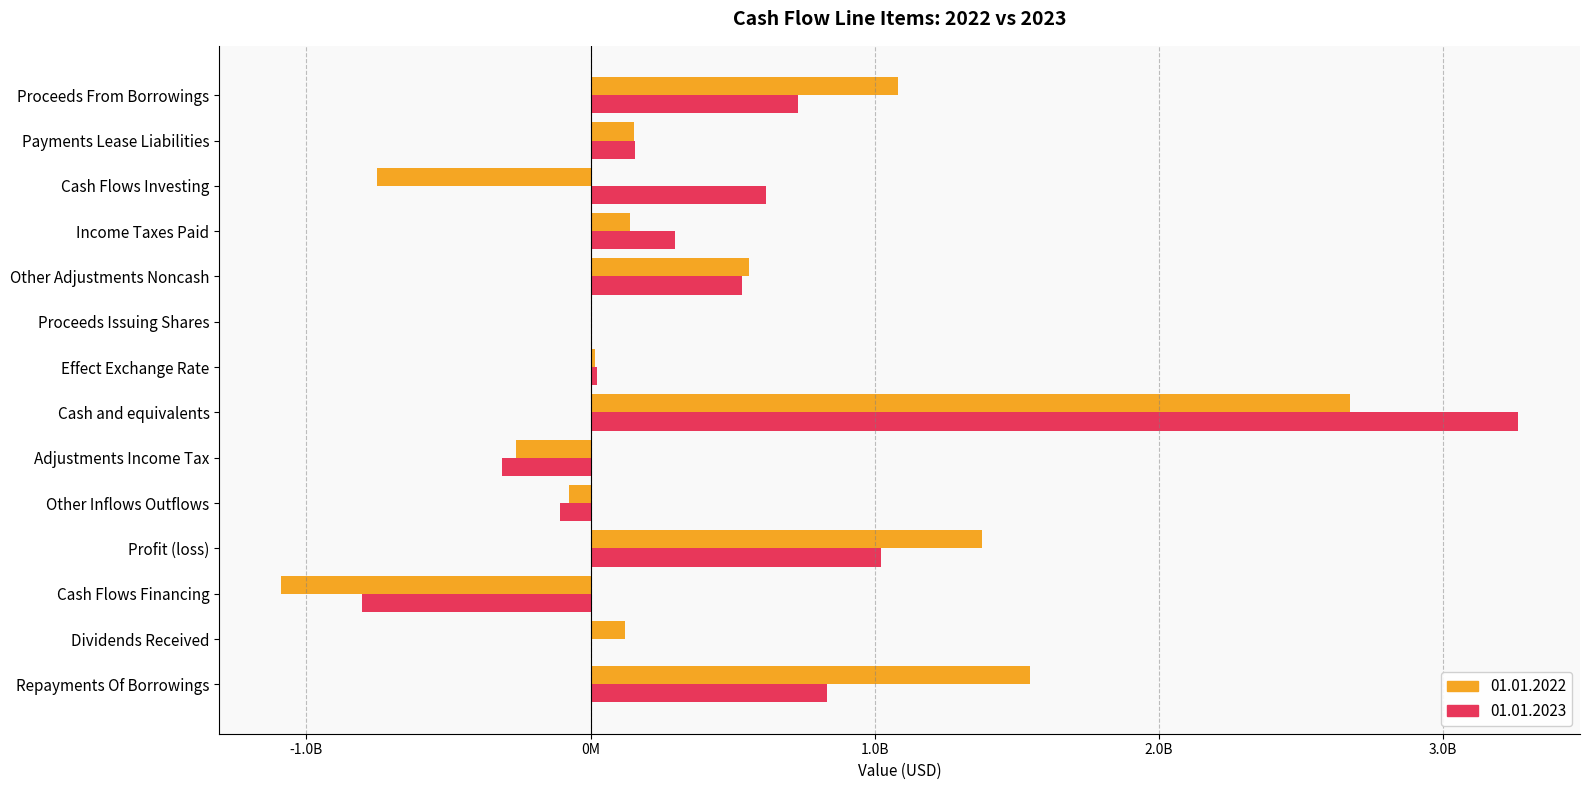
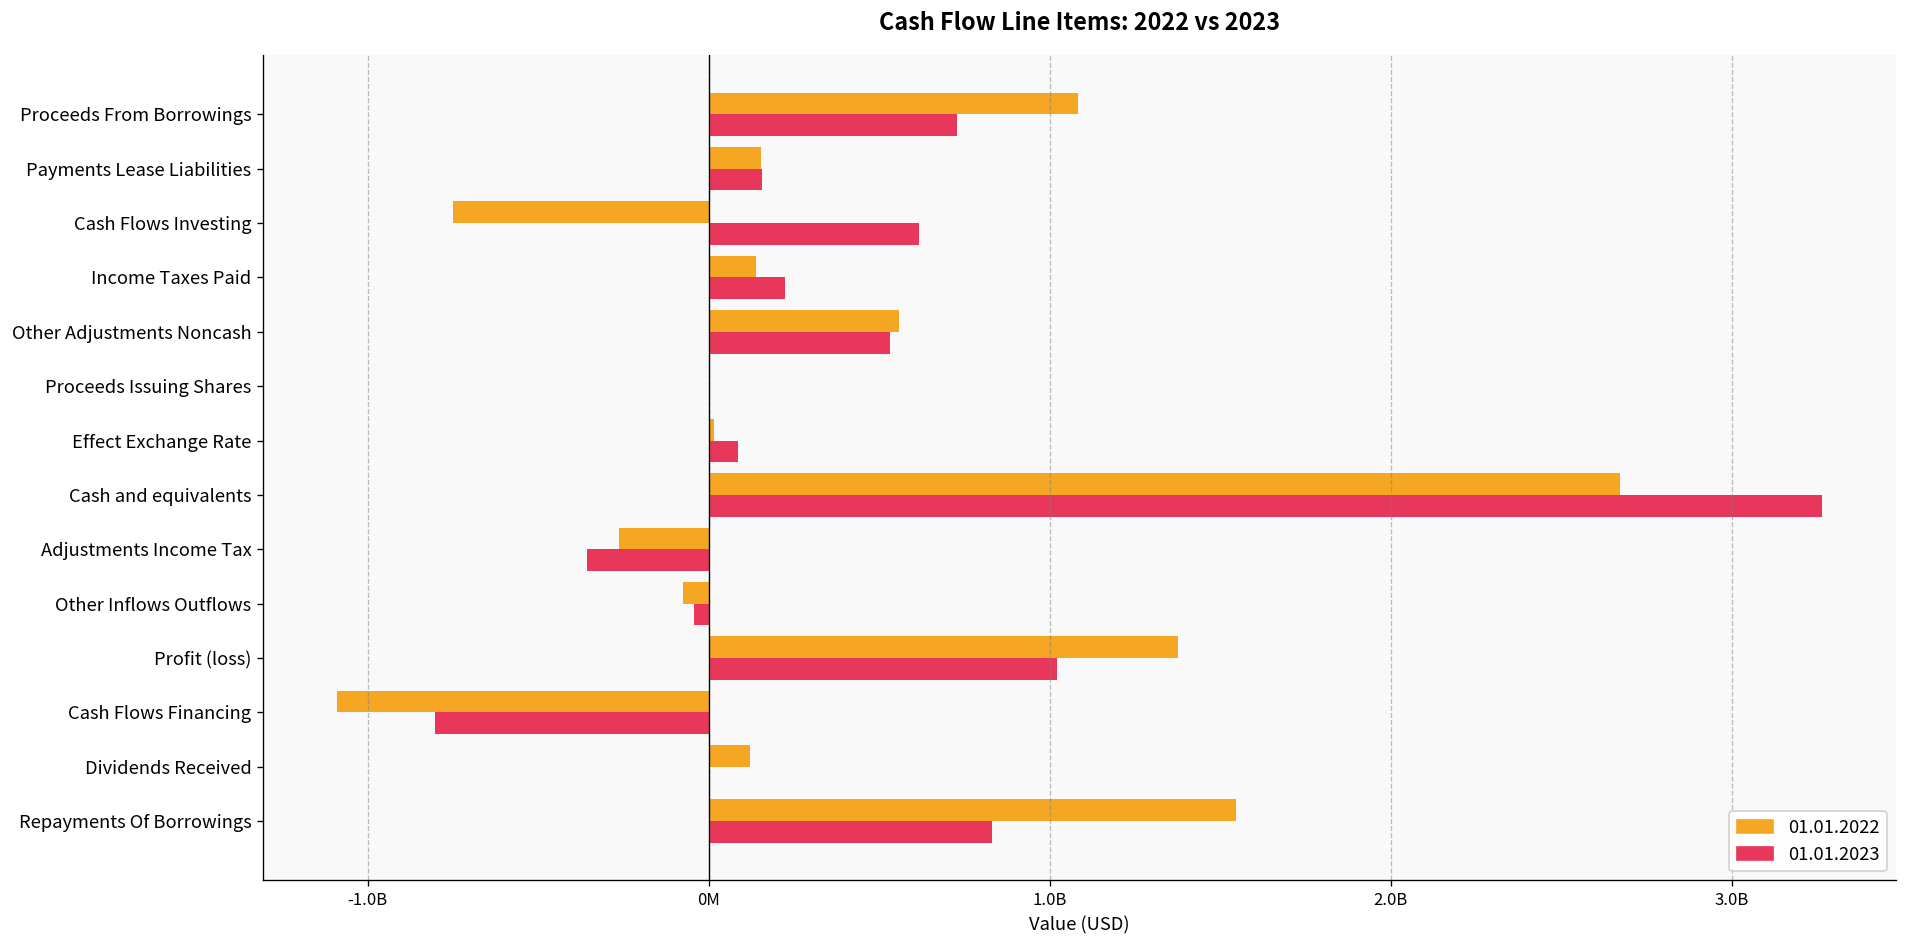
01.01.2023, Income Taxes Paid: 300000000 -> 220000000
01.01.2023, Effect Exchange Rate: 20000000 -> 90000000
01.01.2023, Adjustments Income Tax: -310000000 -> -360000000
01.01.2023, Other Inflows Outflows: -110000000 -> -40000000
